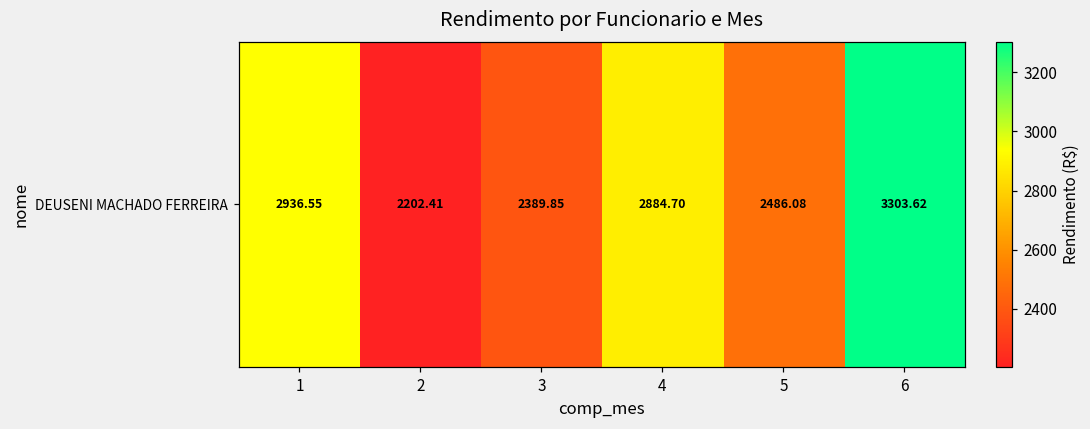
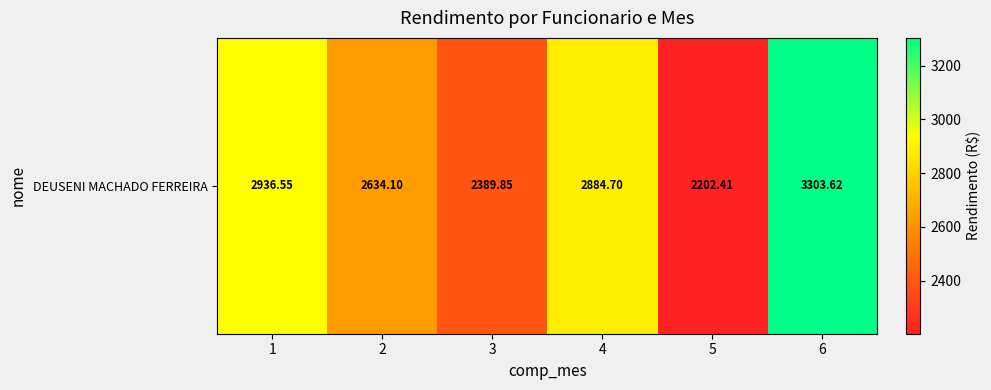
DEUSENI MACHADO FERREIRA, 2: 2202.41 -> 2634.10
DEUSENI MACHADO FERREIRA, 5: 2486.08 -> 2202.41
